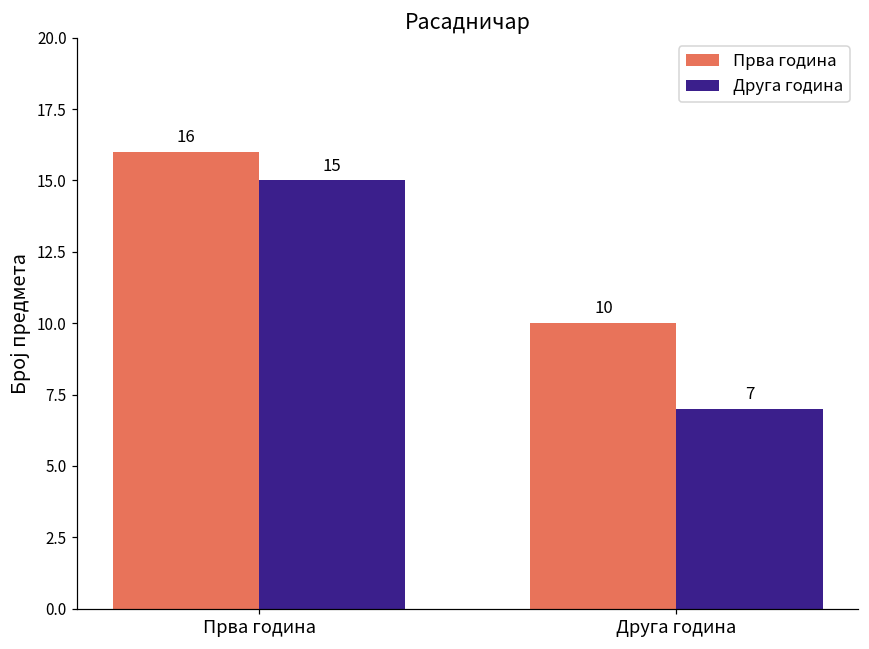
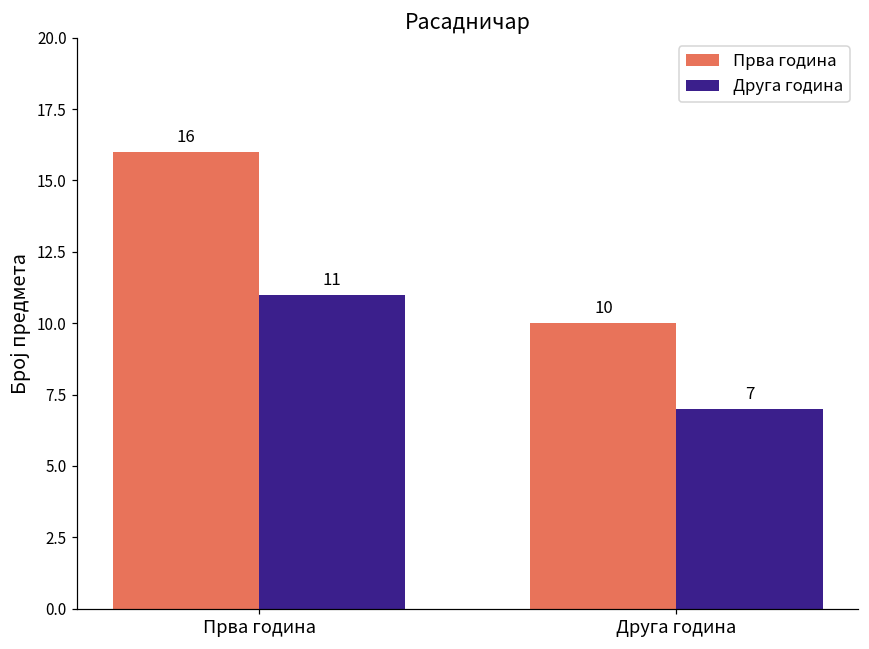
Друга година, Прва година: 15 -> 11
